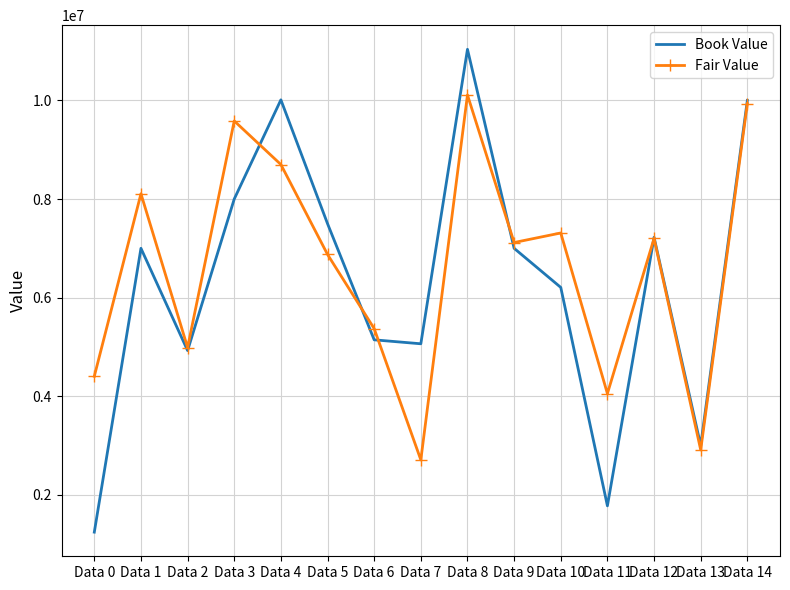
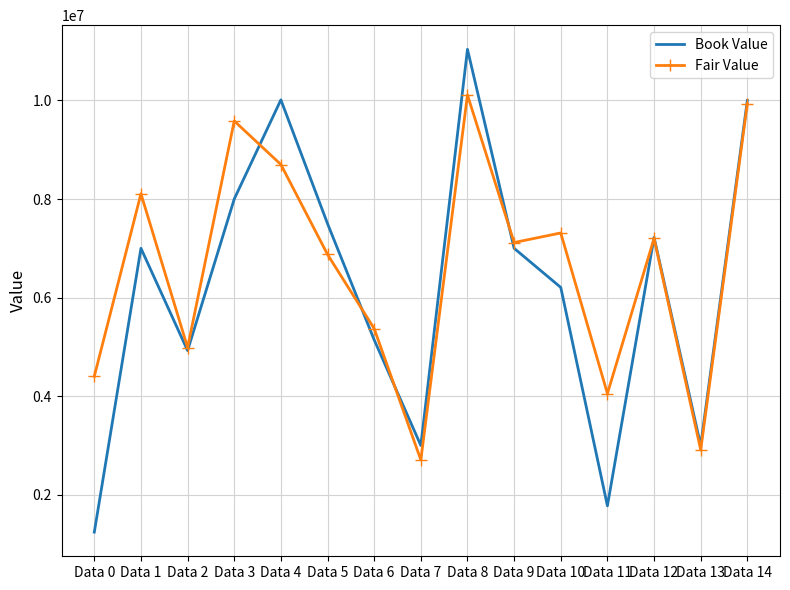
Book Value, Data 7: 5100000 -> 3000000
